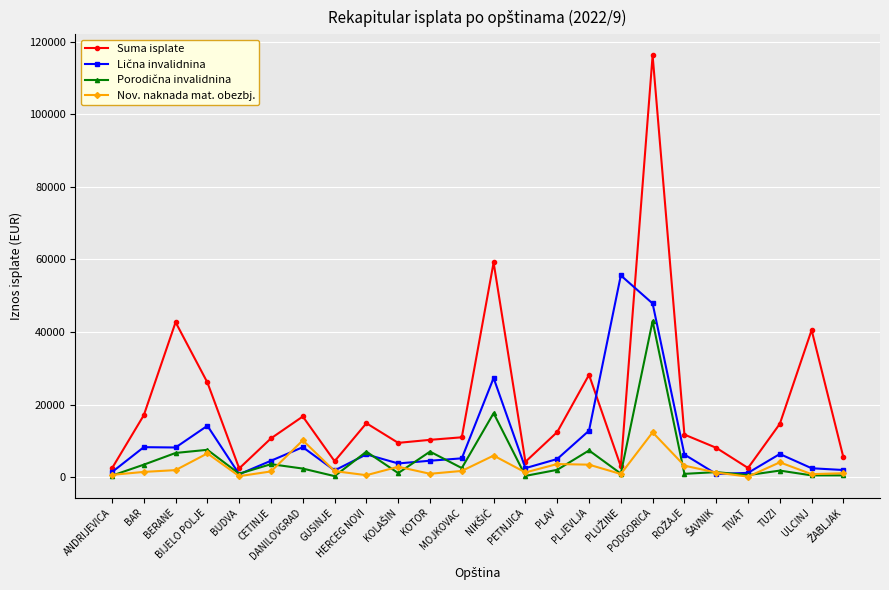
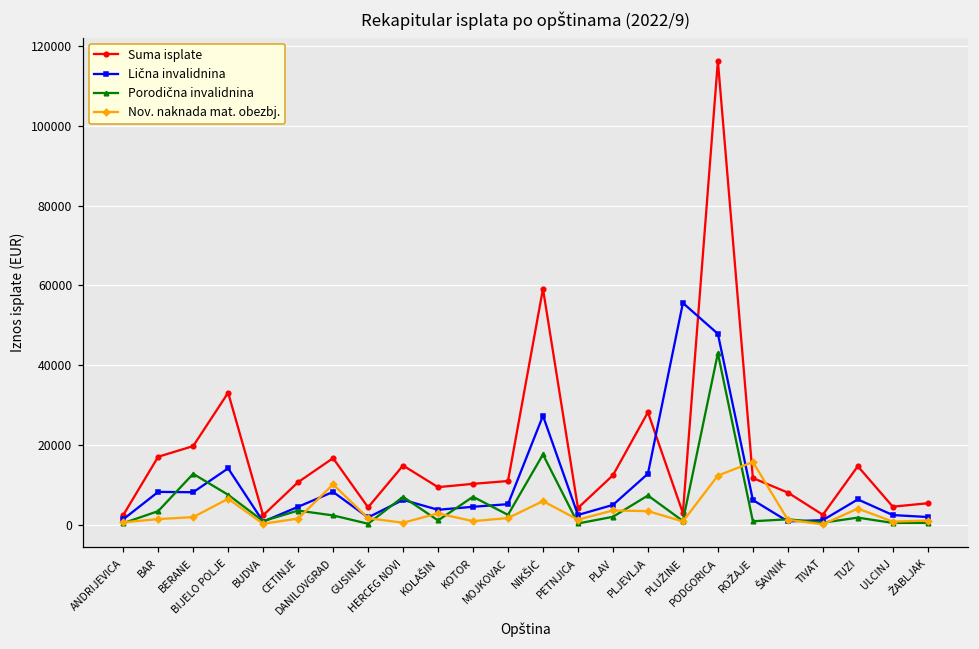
Suma isplate, BERANE: 43000 -> 20000
Porodična invalidnina, BERANE: 7000 -> 13000
Suma isplate, BIJELO POLJE: 26000 -> 33000
Nov. naknada mat. obezbj., ROŽAJE: 3000 -> 16000
Suma isplate, ULCINJ: 41000 -> 5000
